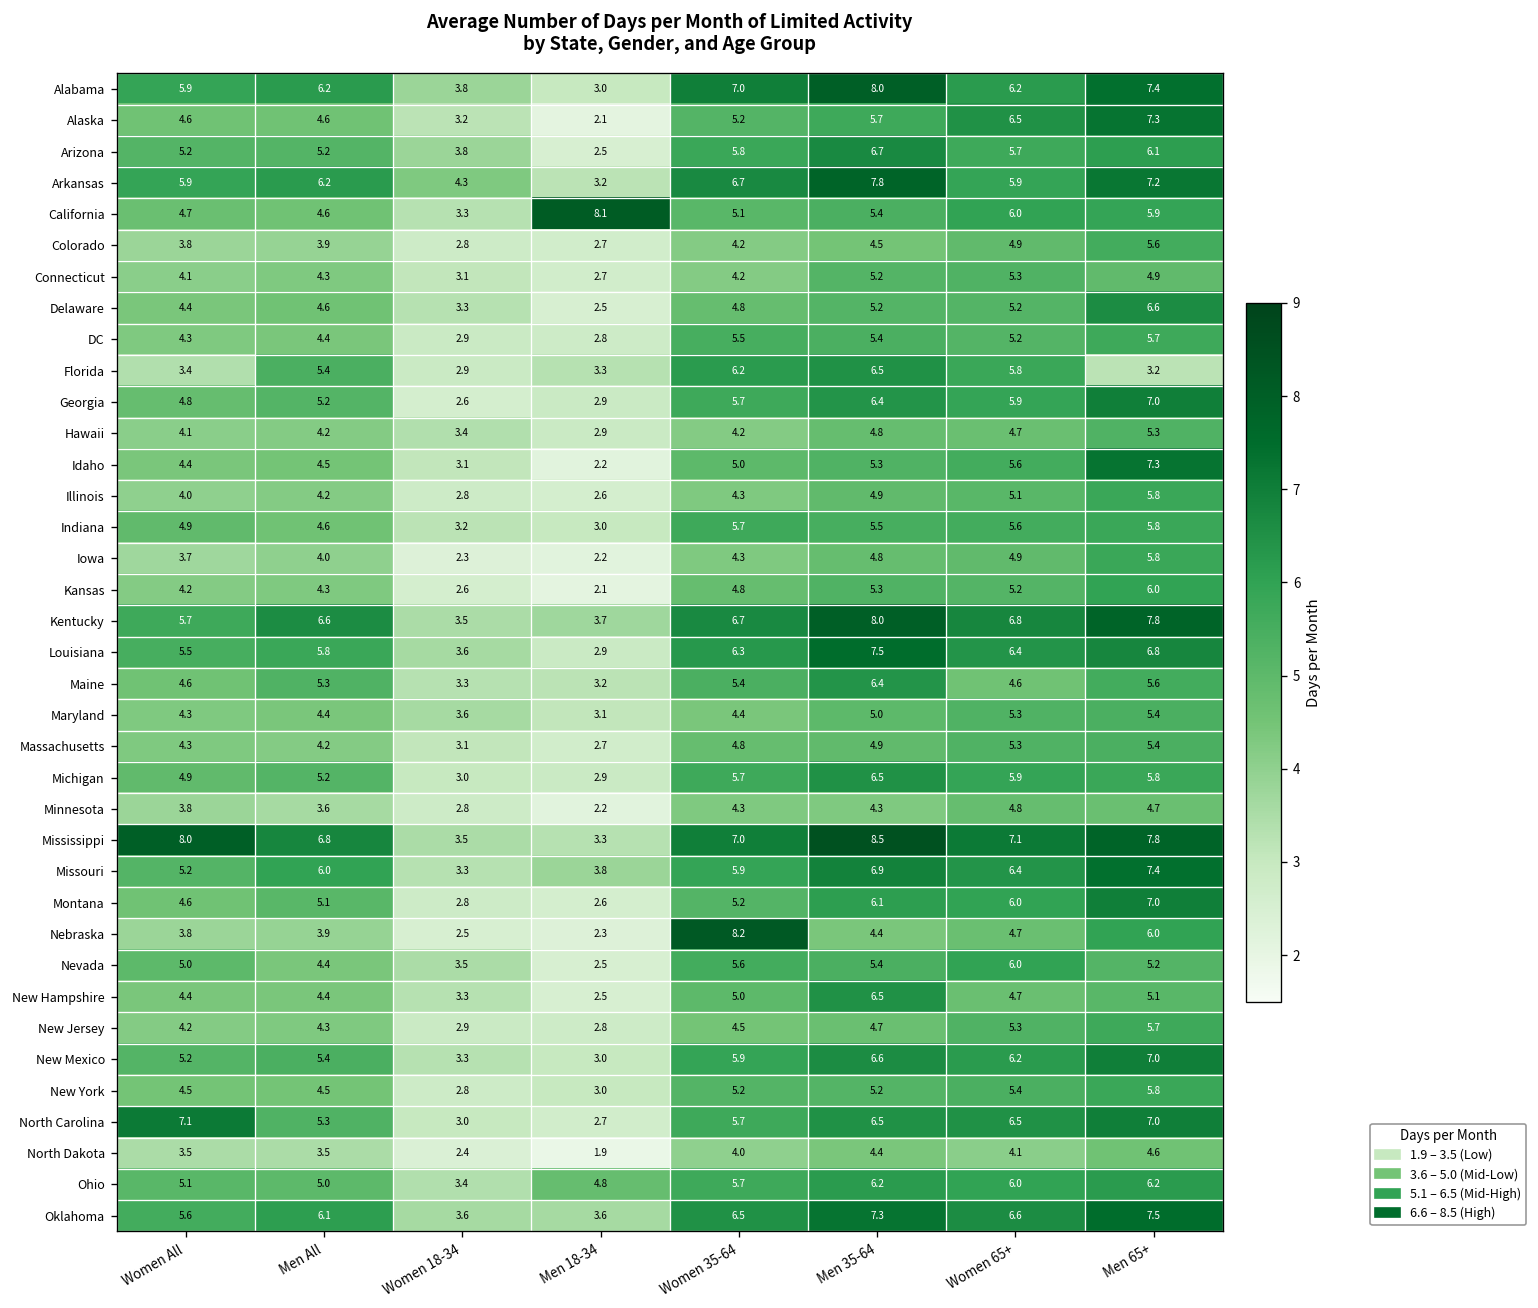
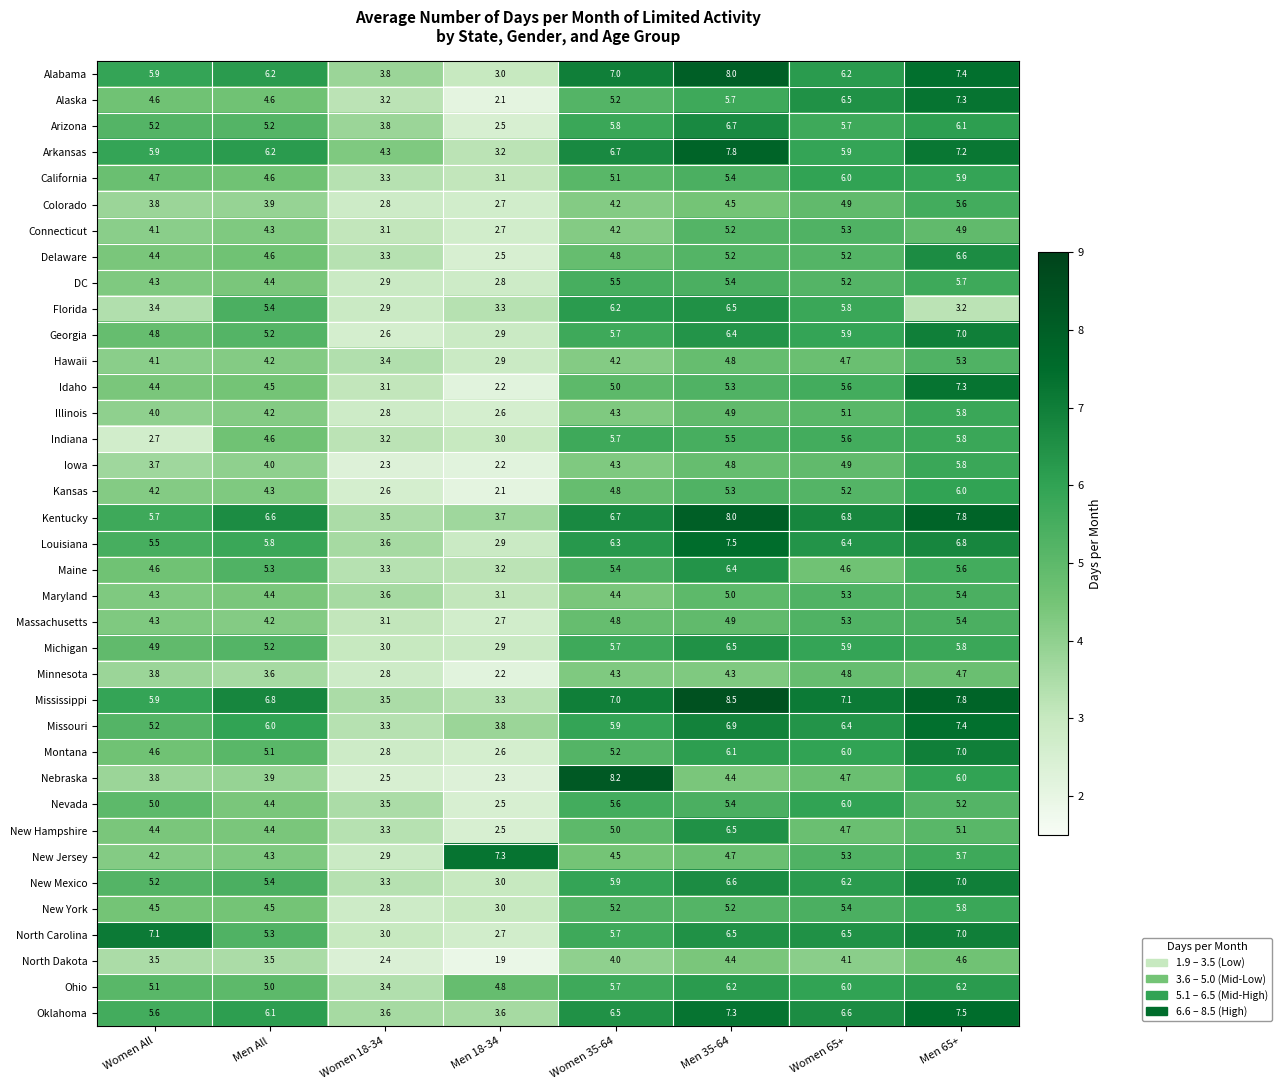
California, Men 18-34: 8.1 -> 3.1
Indiana, Women All: 4.9 -> 2.7
Mississippi, Women All: 8.0 -> 5.9
New Jersey, Men 18-34: 2.8 -> 7.3
